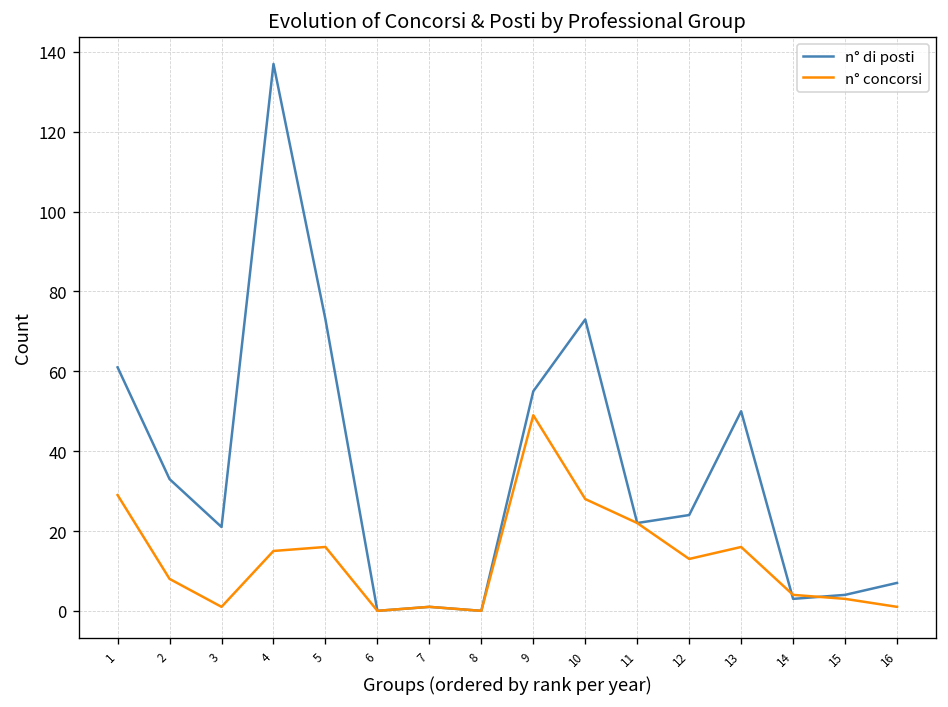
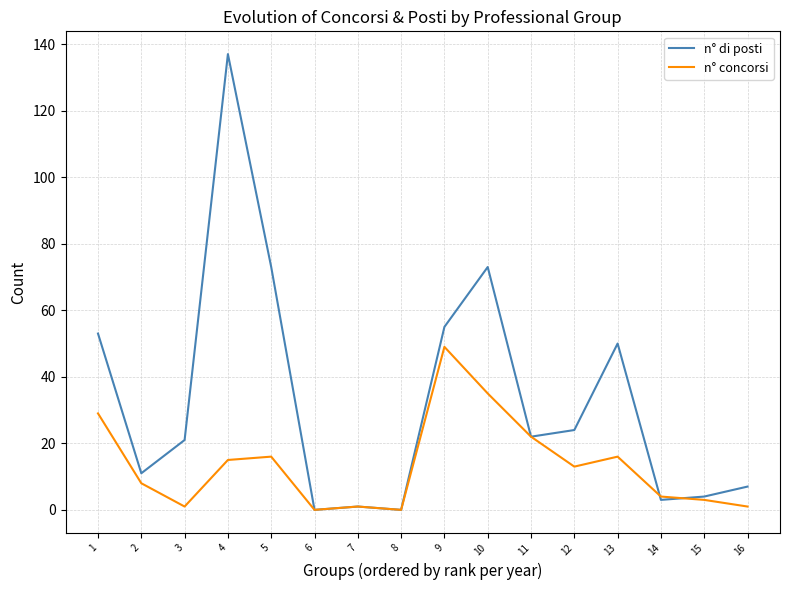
n° di posti, 1: 61 -> 53
n° di posti, 2: 33 -> 11
n° concorsi, 10: 28 -> 35
